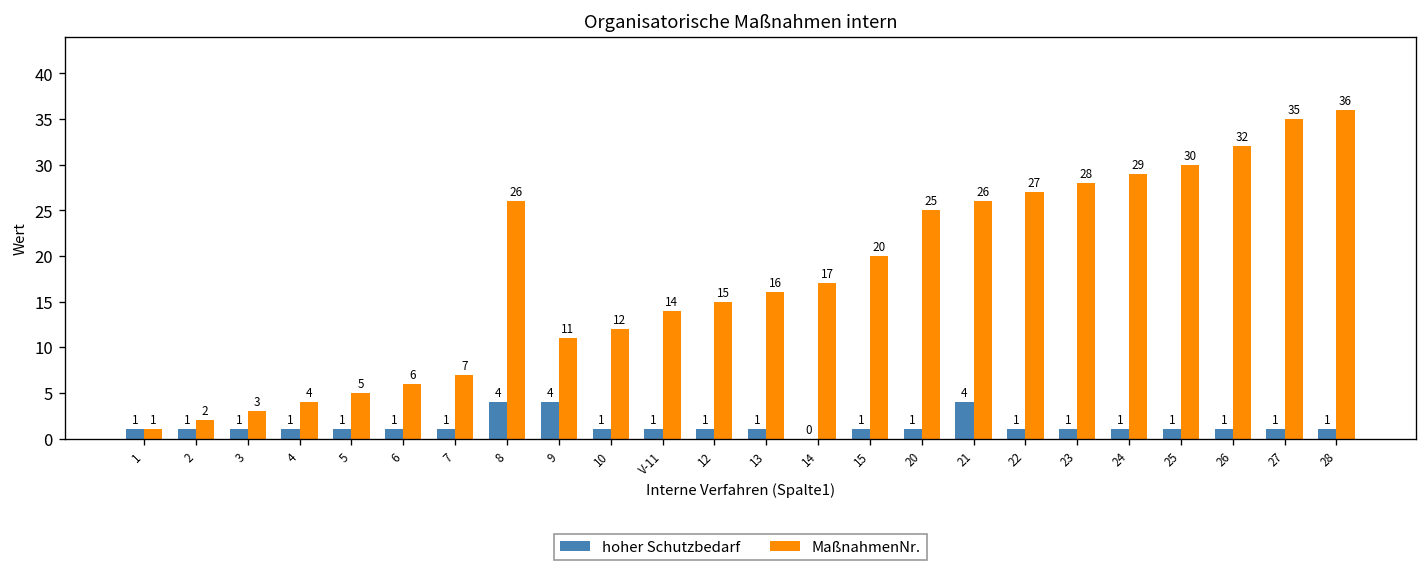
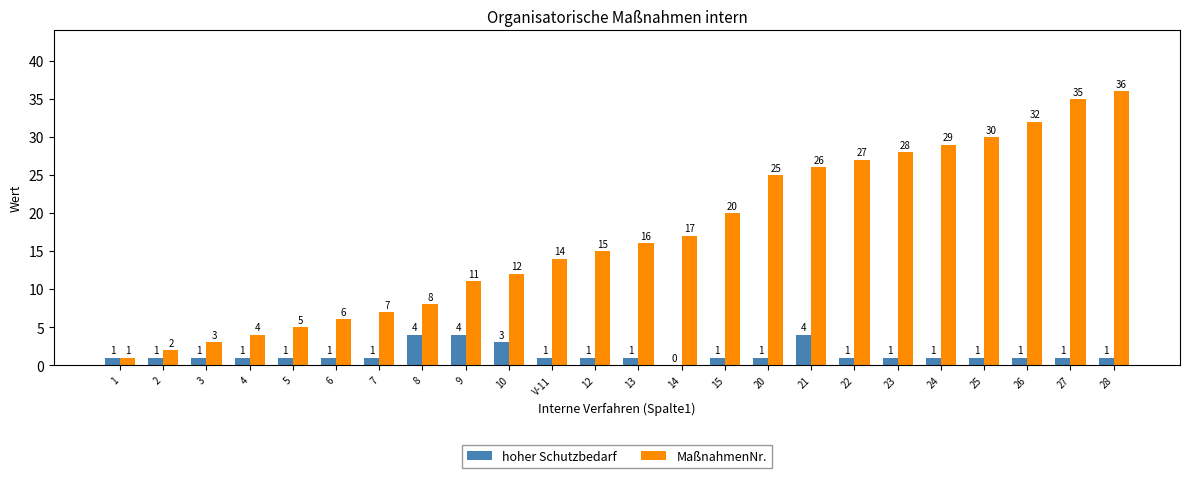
MaßnahmenNr., 8: 26 -> 8
hoher Schutzbedarf, 10: 1 -> 3
